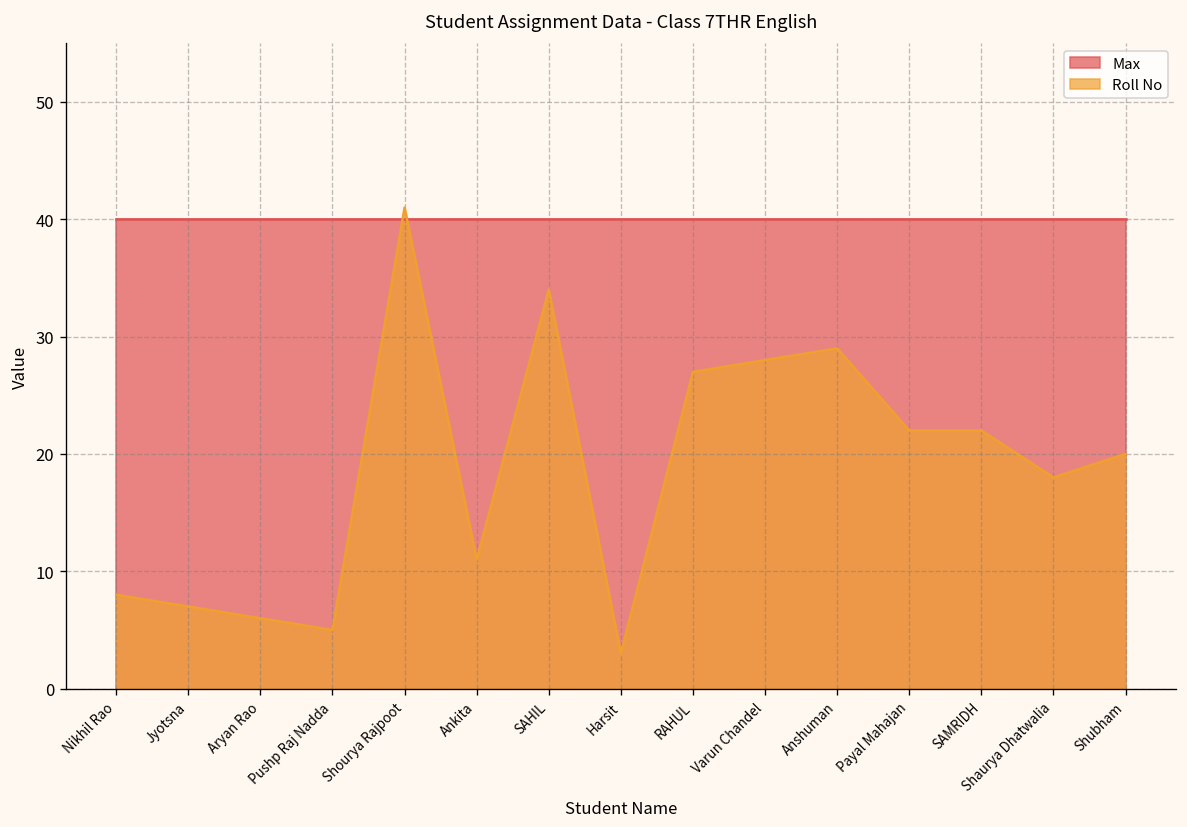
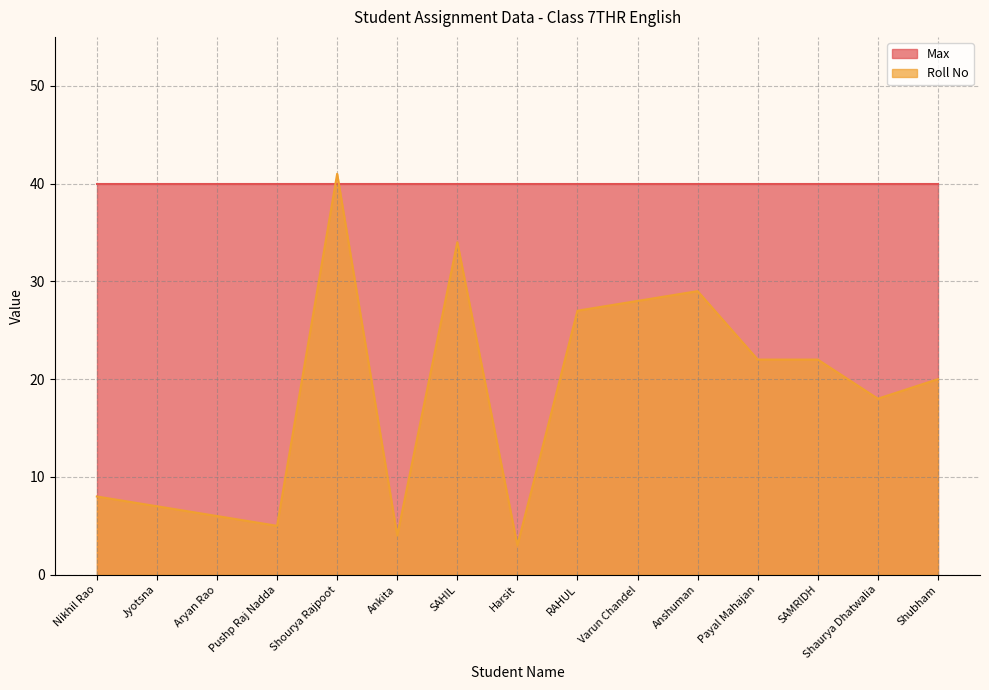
Roll No, Ankita: 11 -> 4
